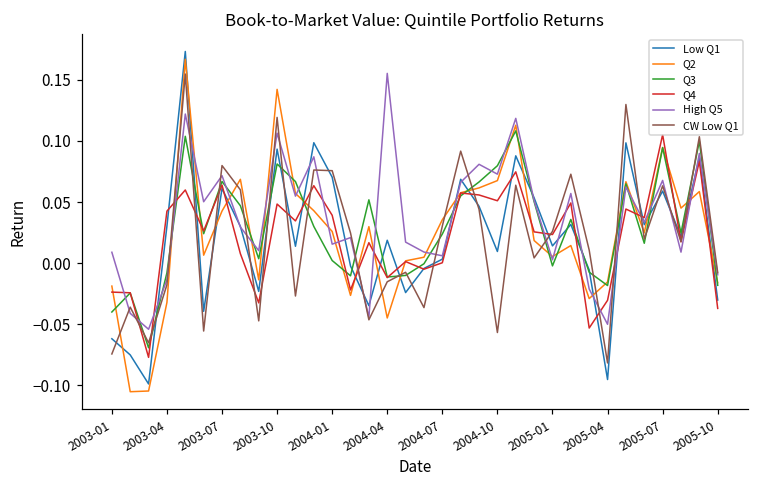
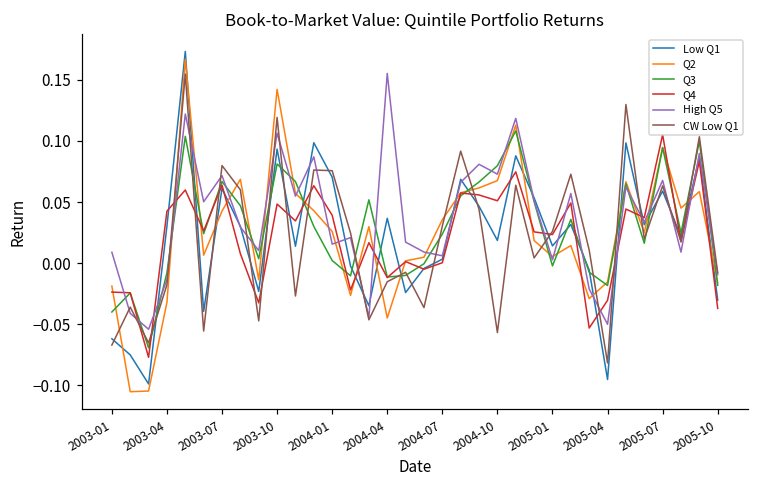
CW Low Q1, 2003-01: -0.074 -> -0.067
Low Q1, 2004-04: 0.019 -> 0.037
Low Q1, 2004-10: 0.010 -> 0.019
